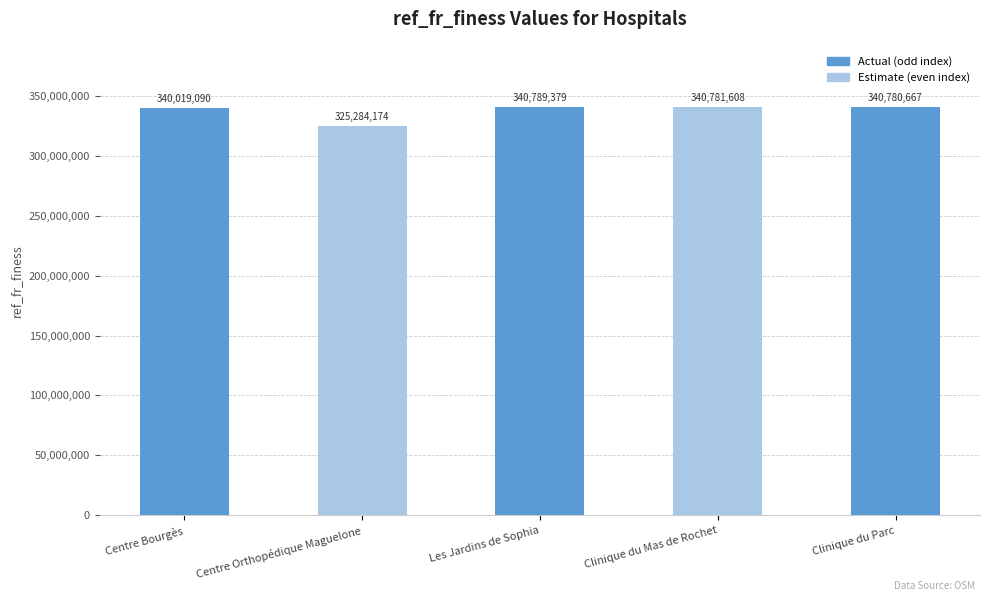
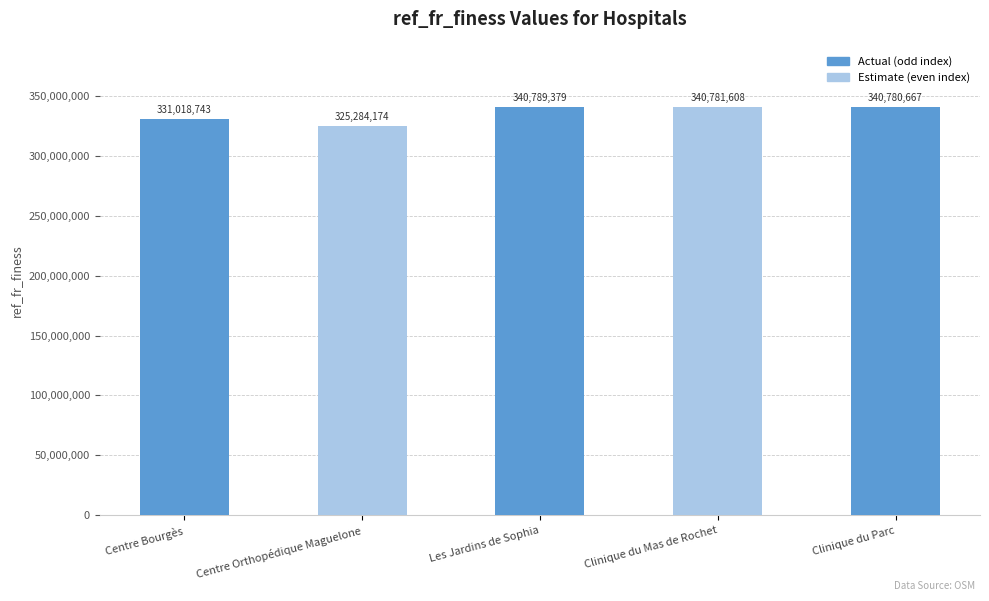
Centre Bourgès: 340,019,090 -> 331,018,743
